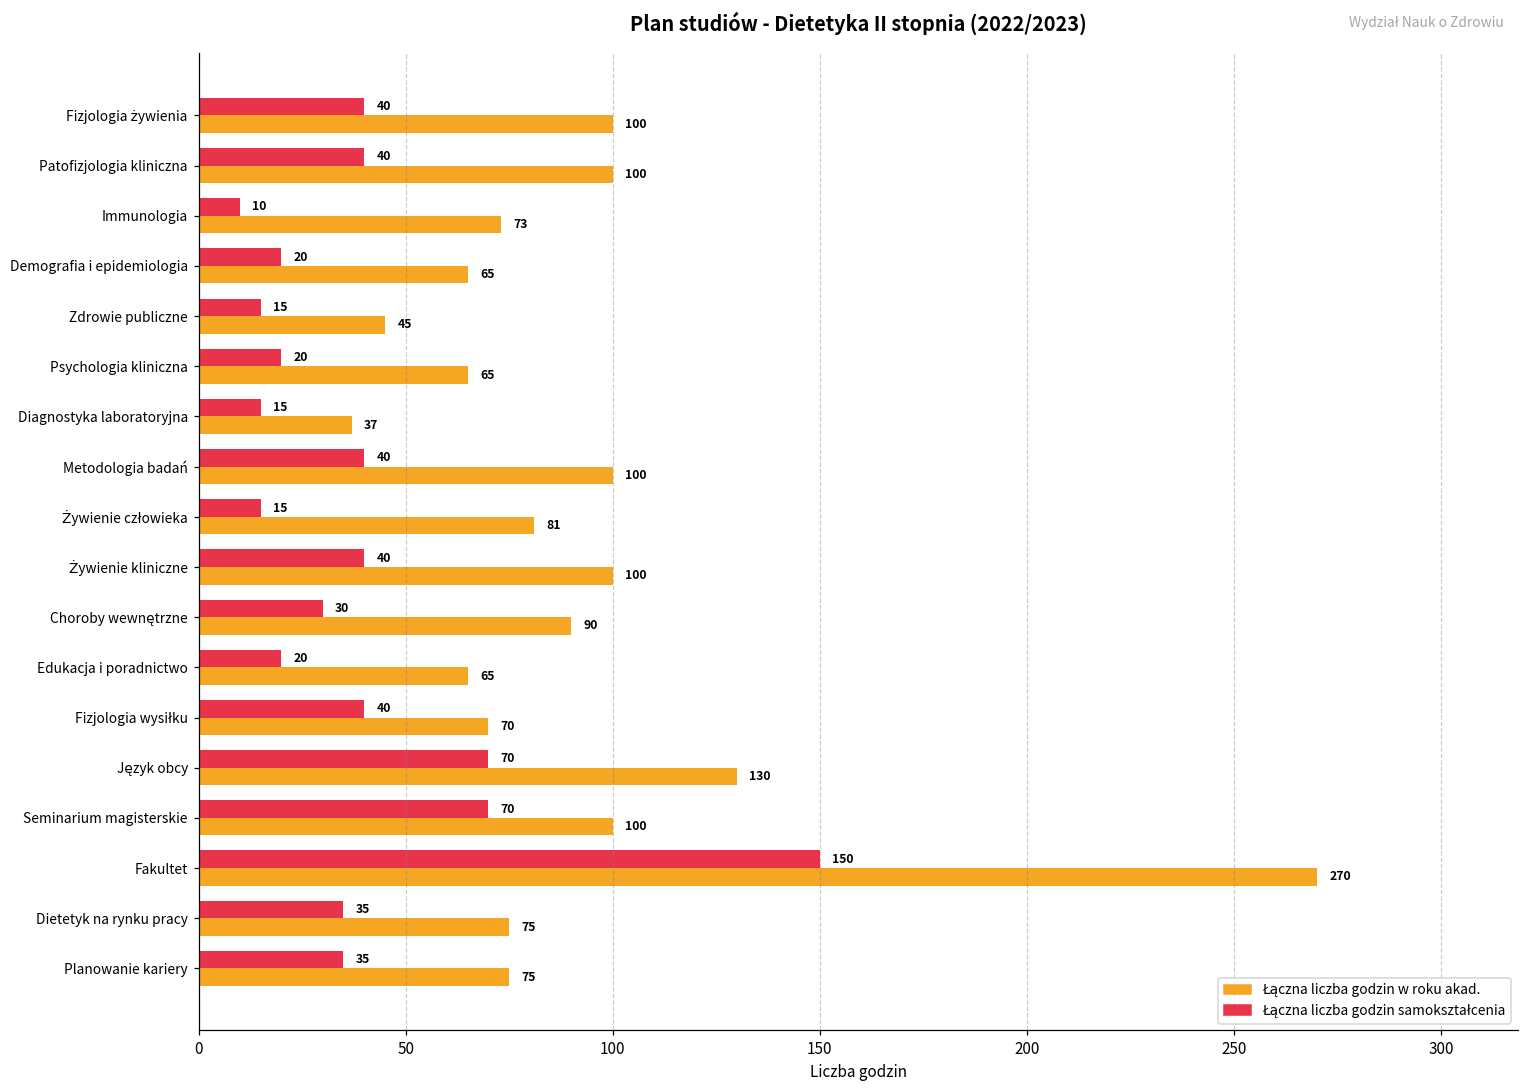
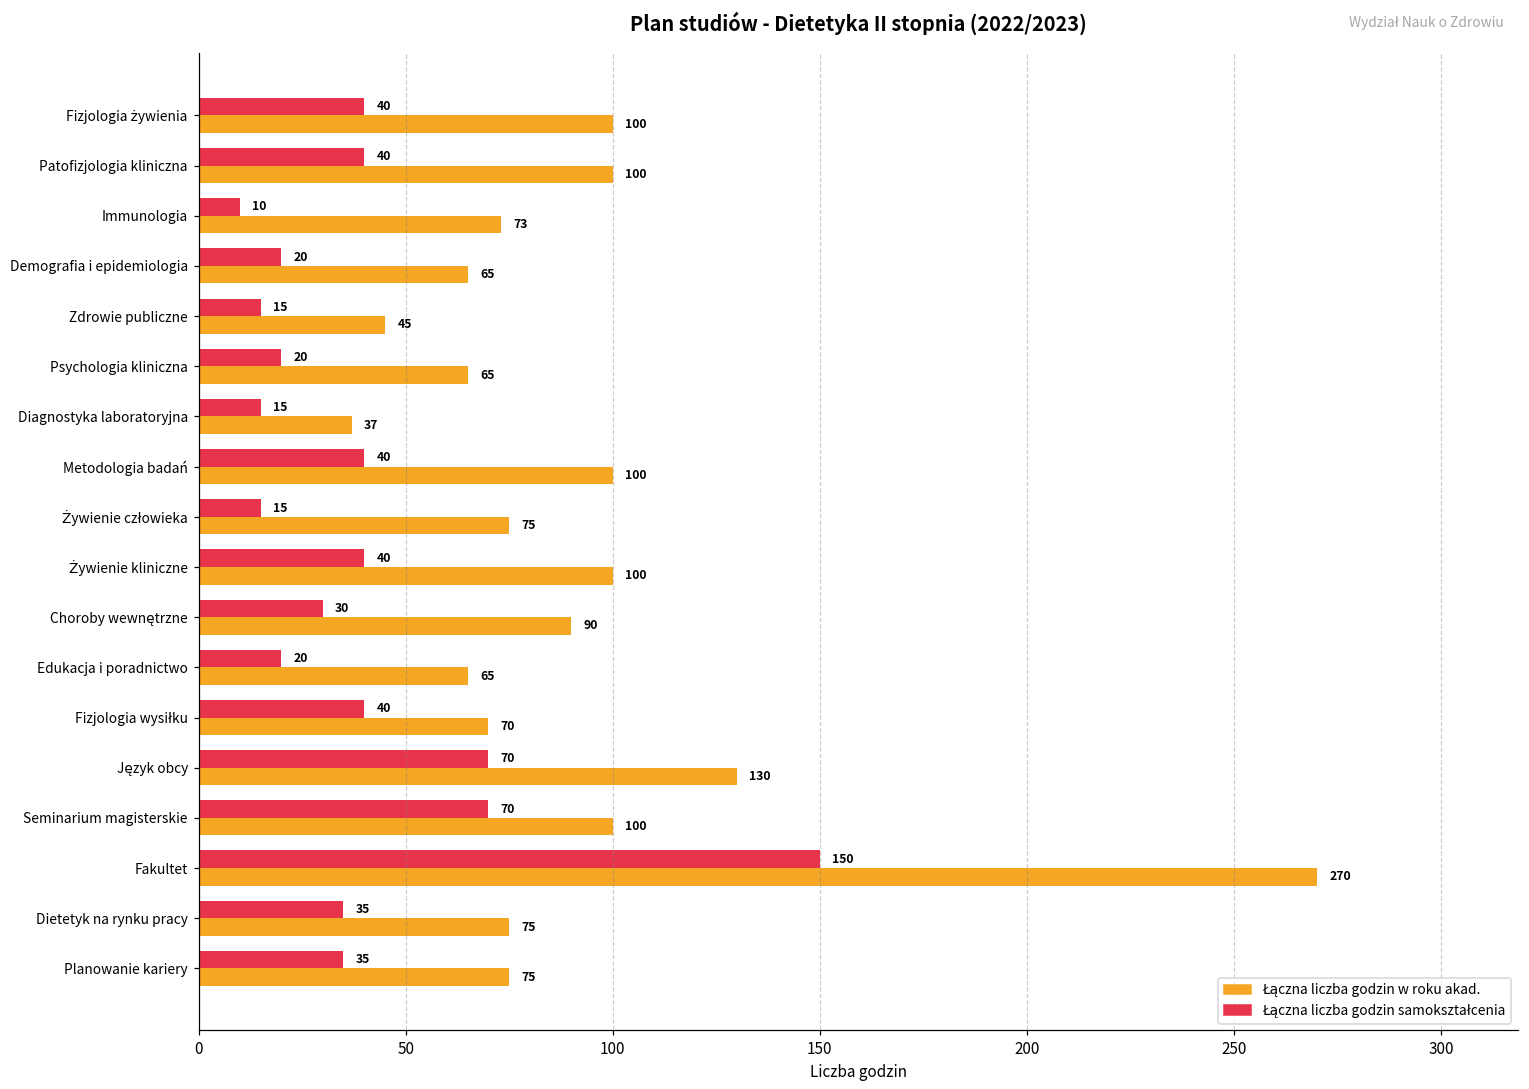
Łączna liczba godzin w roku akad., Żywienie człowieka: 81 -> 75
